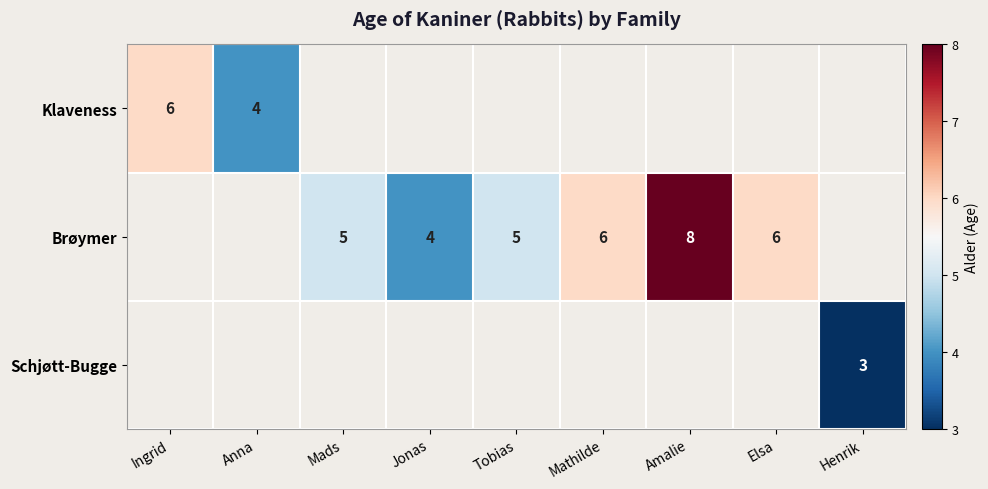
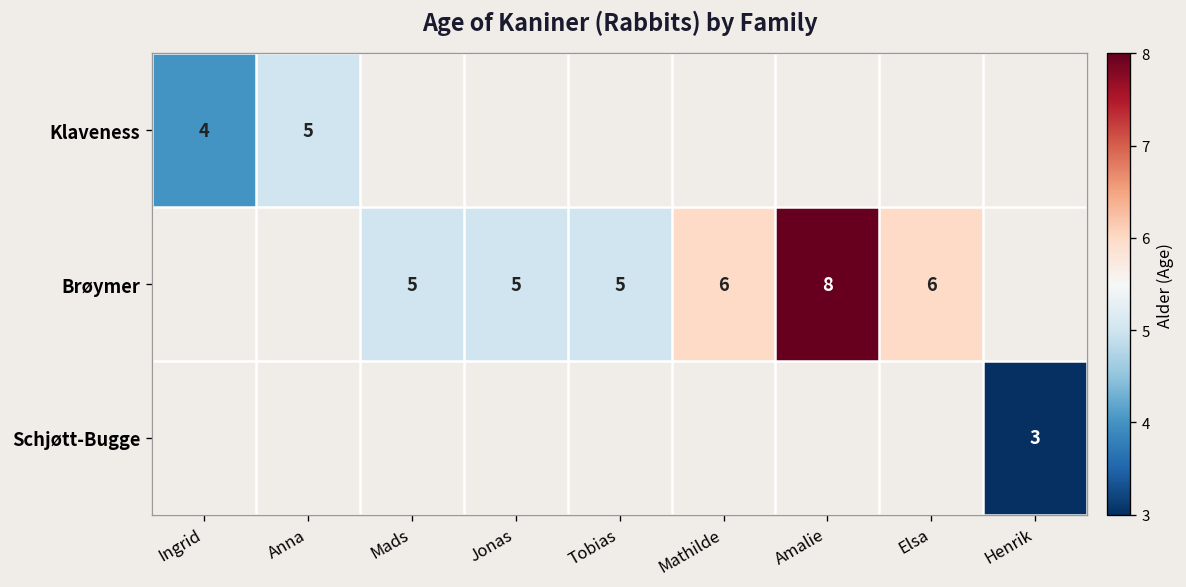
Klaveness, Ingrid: 6 -> 4
Klaveness, Anna: 4 -> 5
Brøymer, Jonas: 4 -> 5
